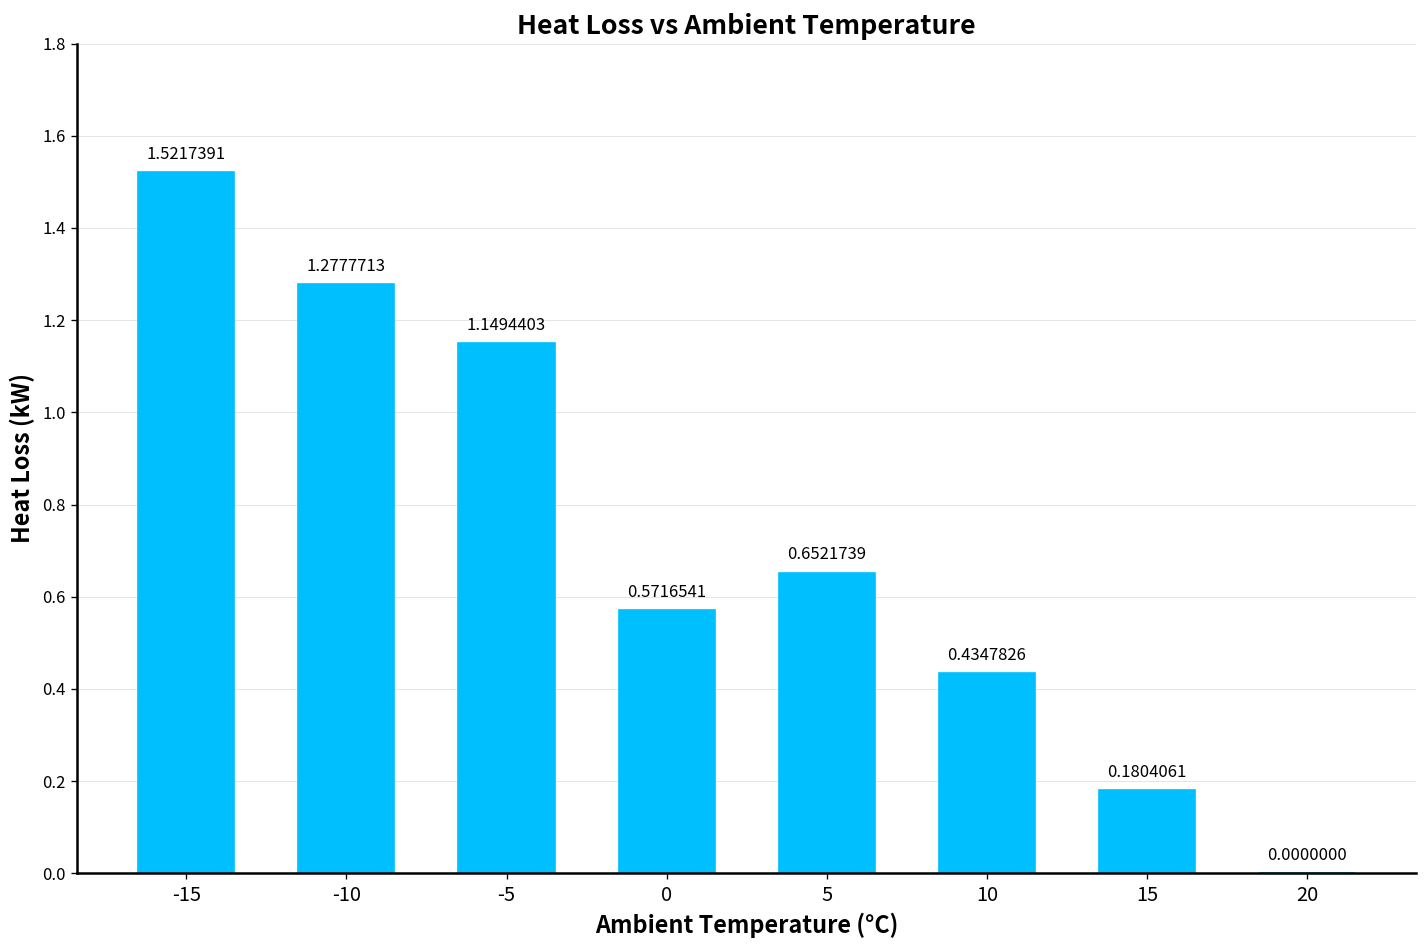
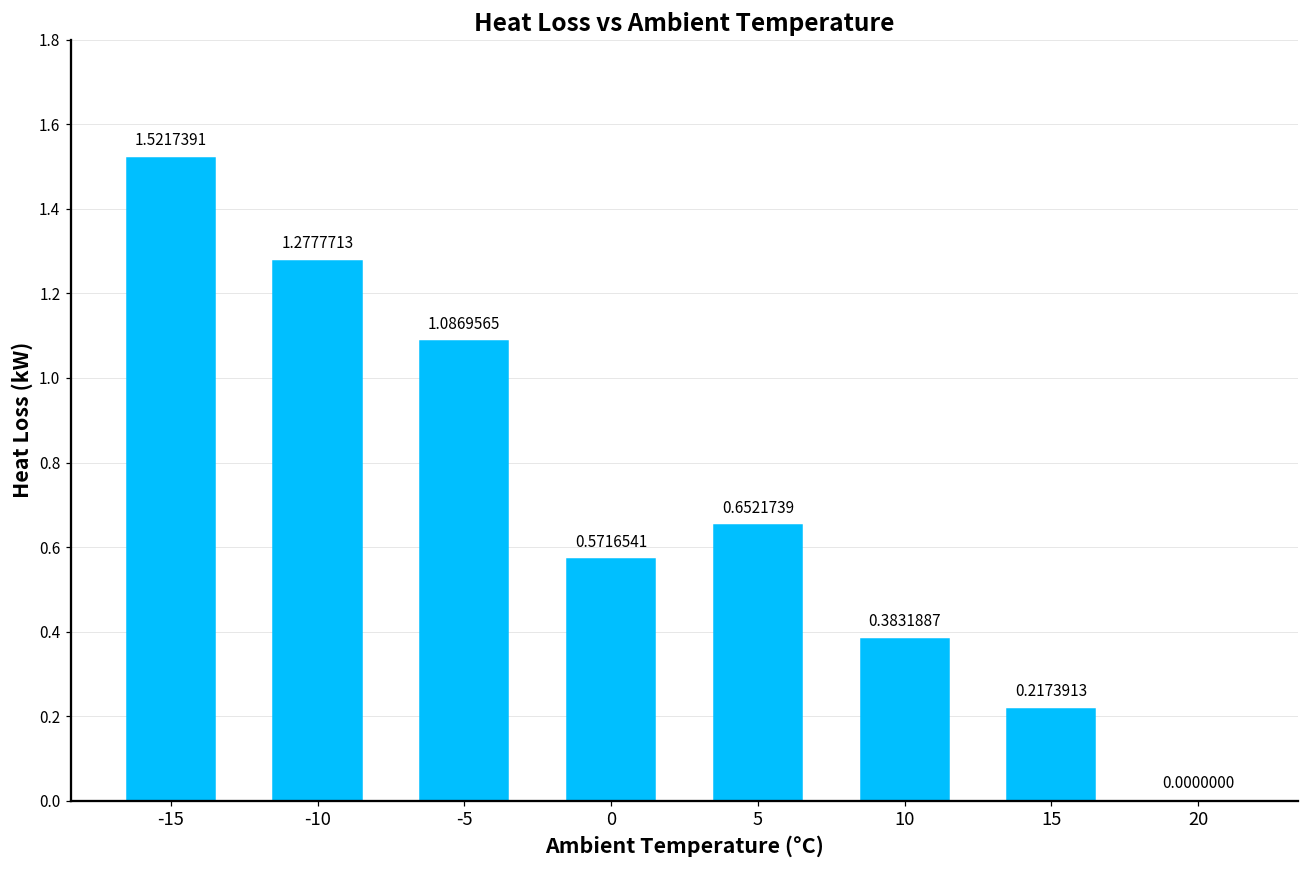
-5: 1.1494403 -> 1.0869565
10: 0.4347826 -> 0.3831887
15: 0.1804061 -> 0.2173913
